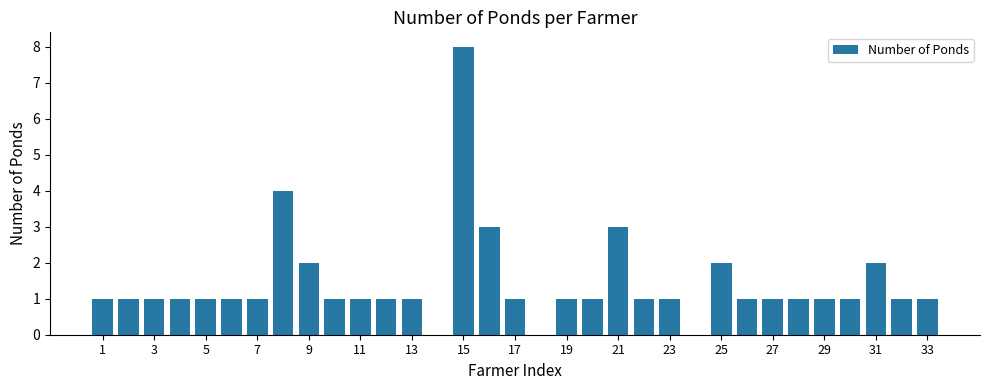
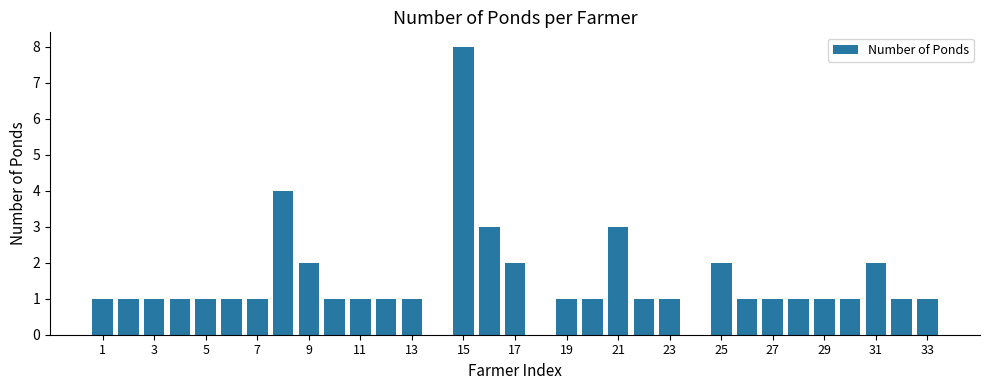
17: 1 -> 2
